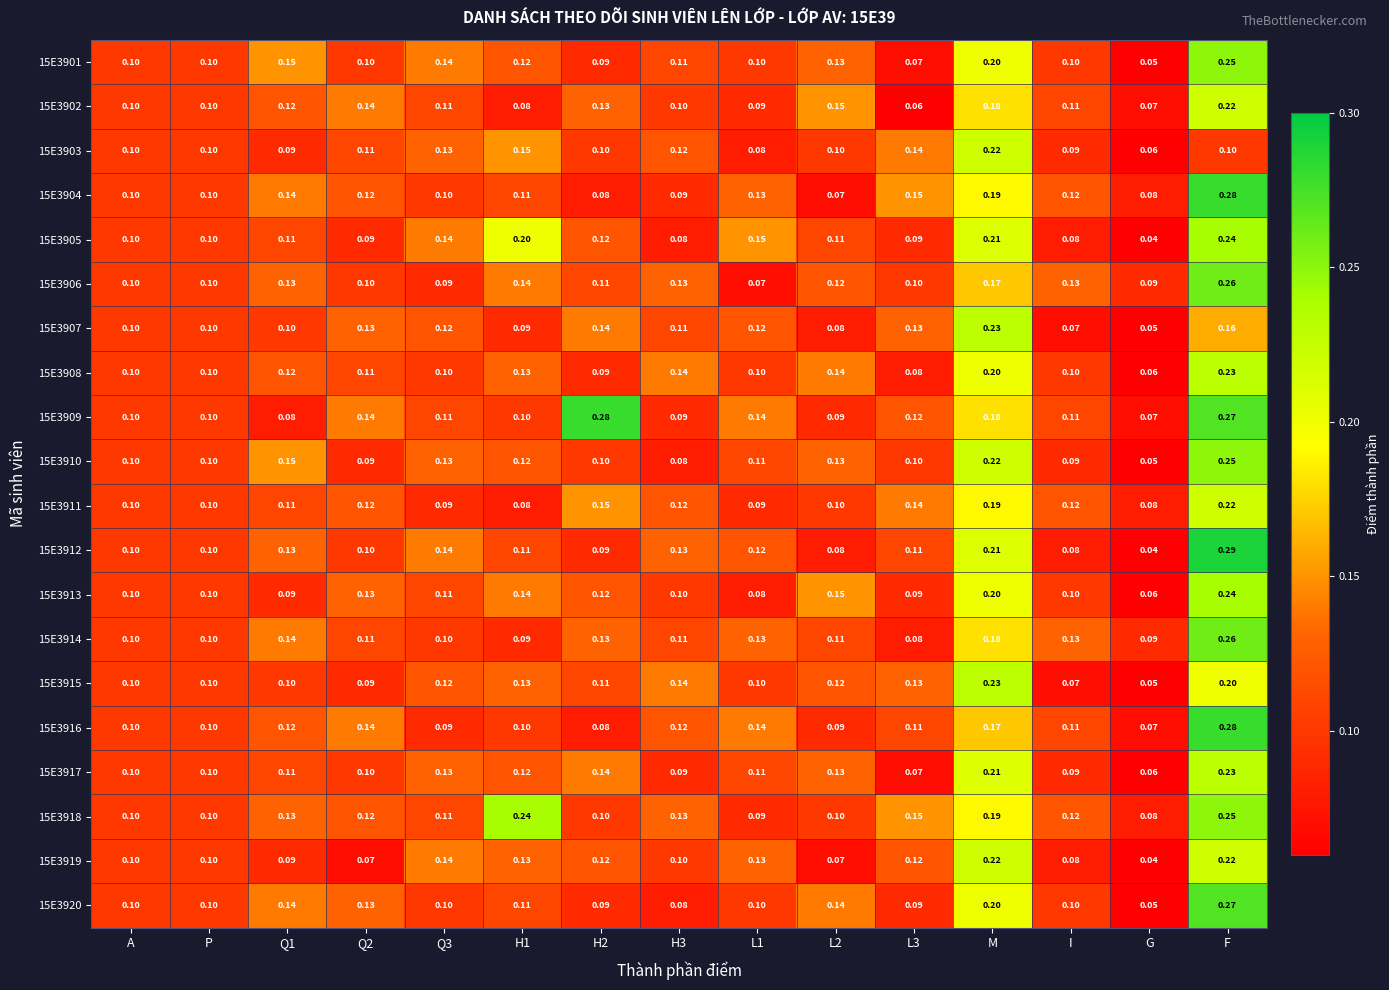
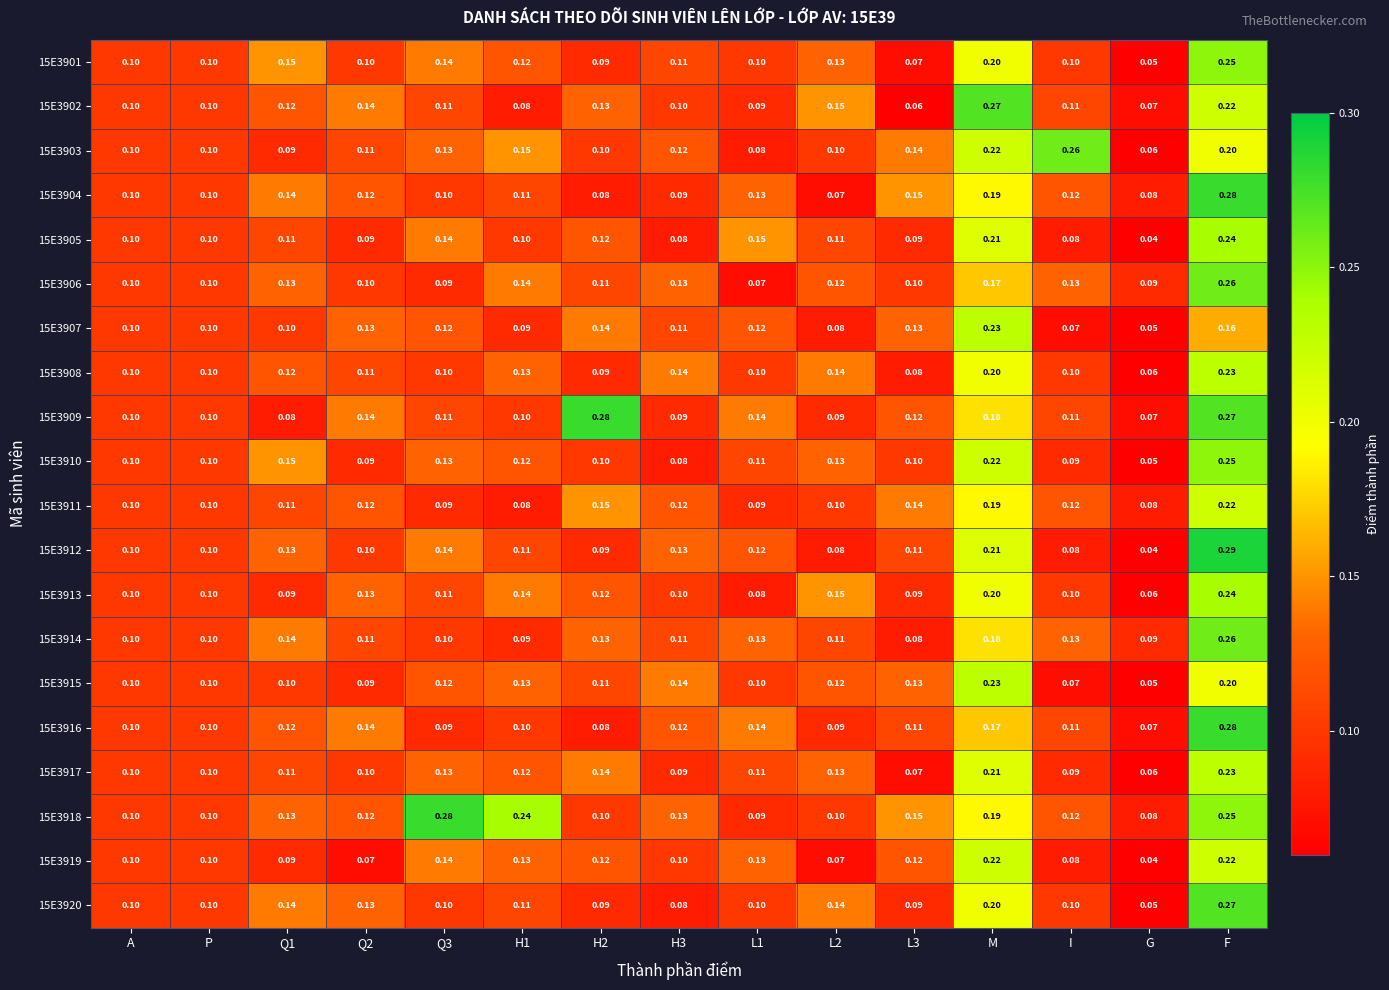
15E3902, M: 0.18 -> 0.27
15E3903, I: 0.09 -> 0.26
15E3903, F: 0.10 -> 0.20
15E3905, H1: 0.20 -> 0.10
15E3918, Q3: 0.11 -> 0.28
